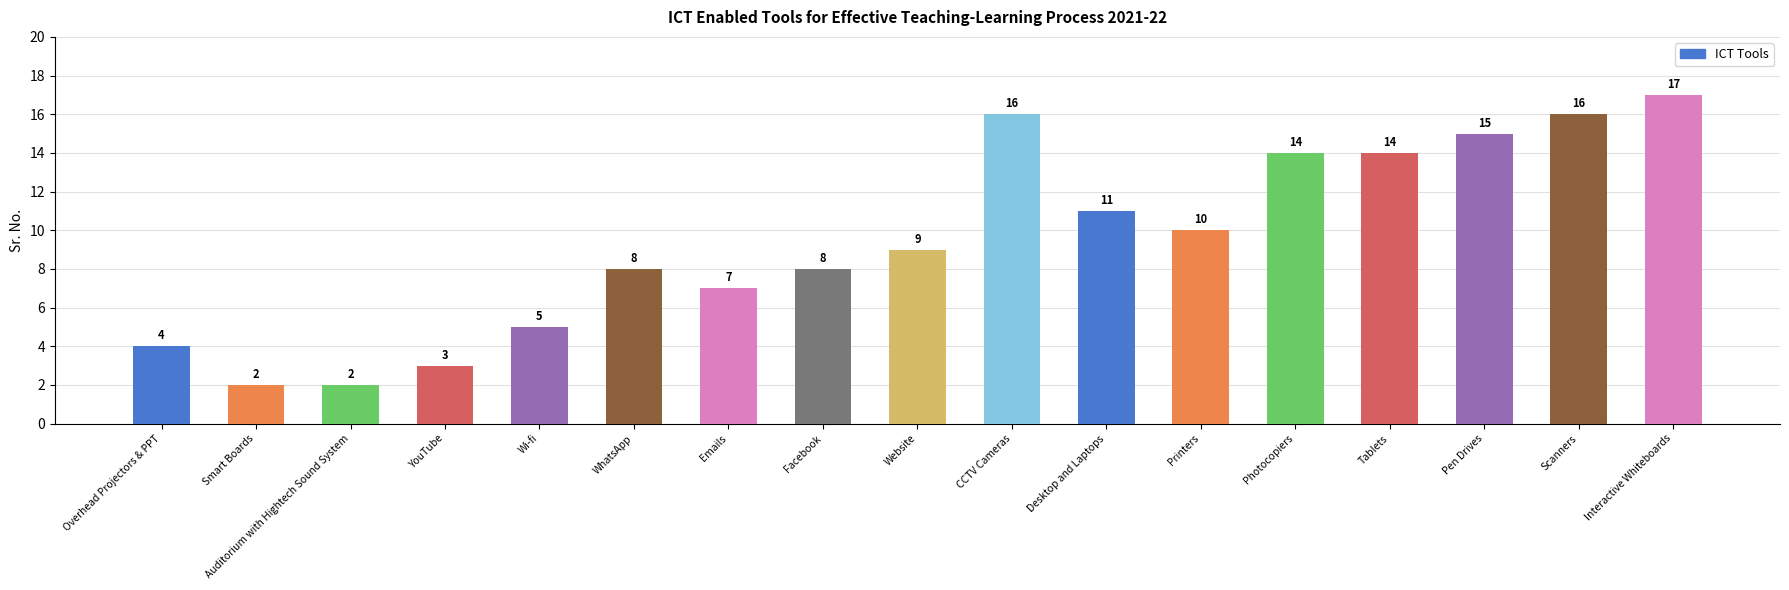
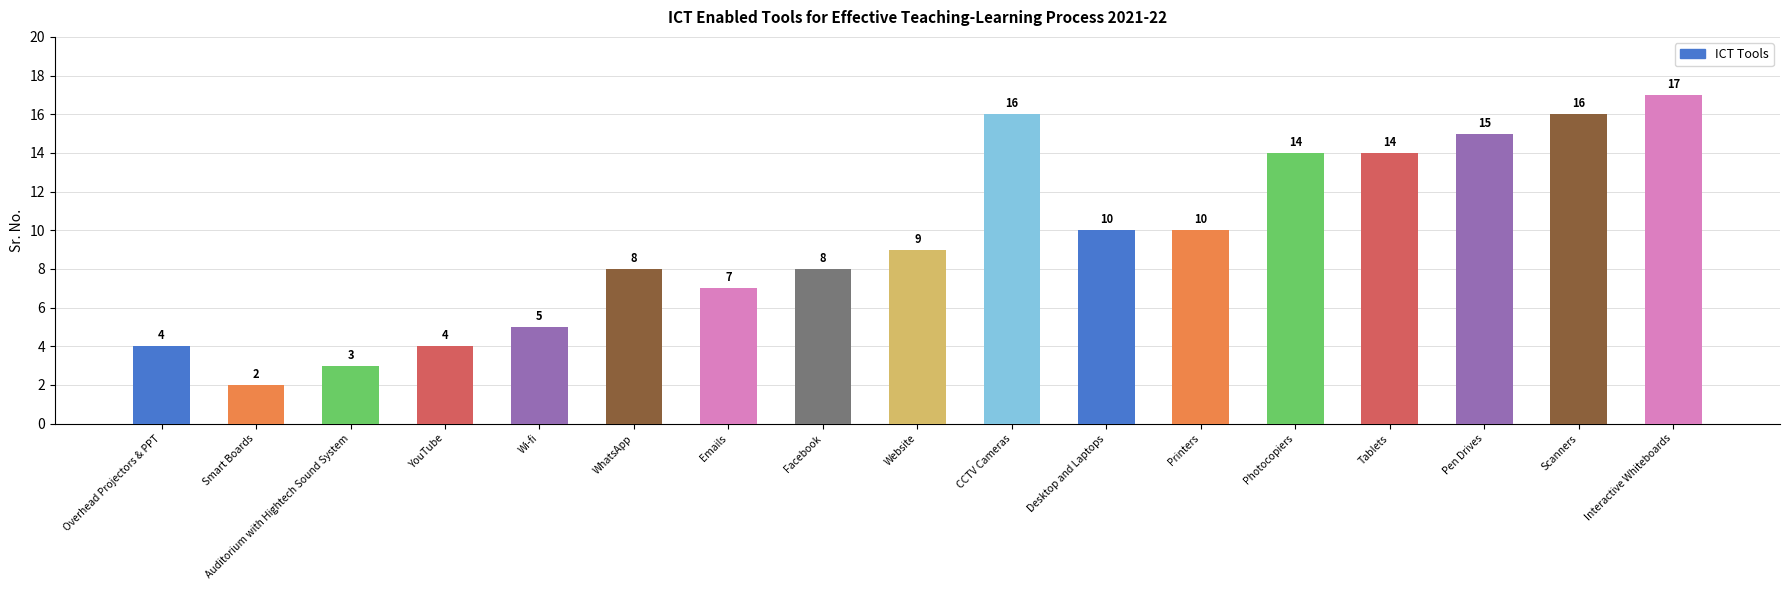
Auditorium with Hightech Sound System: 2 -> 3
YouTube: 3 -> 4
Desktop and Laptops: 11 -> 10
